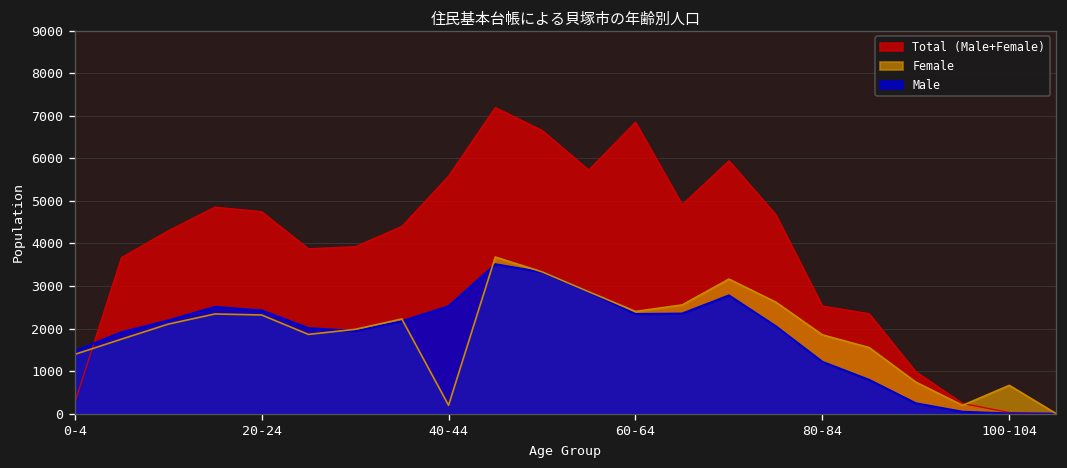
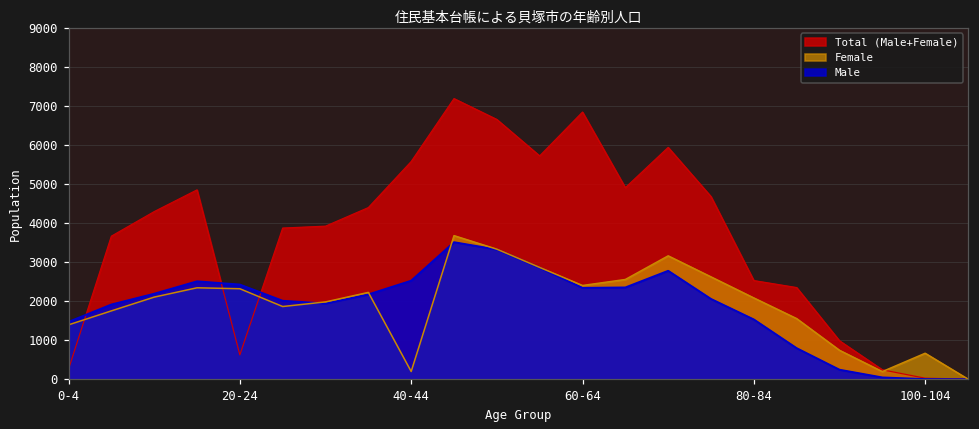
Total (Male+Female), 20-24: 4700 -> 600
Female, 80-84: 1900 -> 2100
Male, 80-84: 1200 -> 1500
